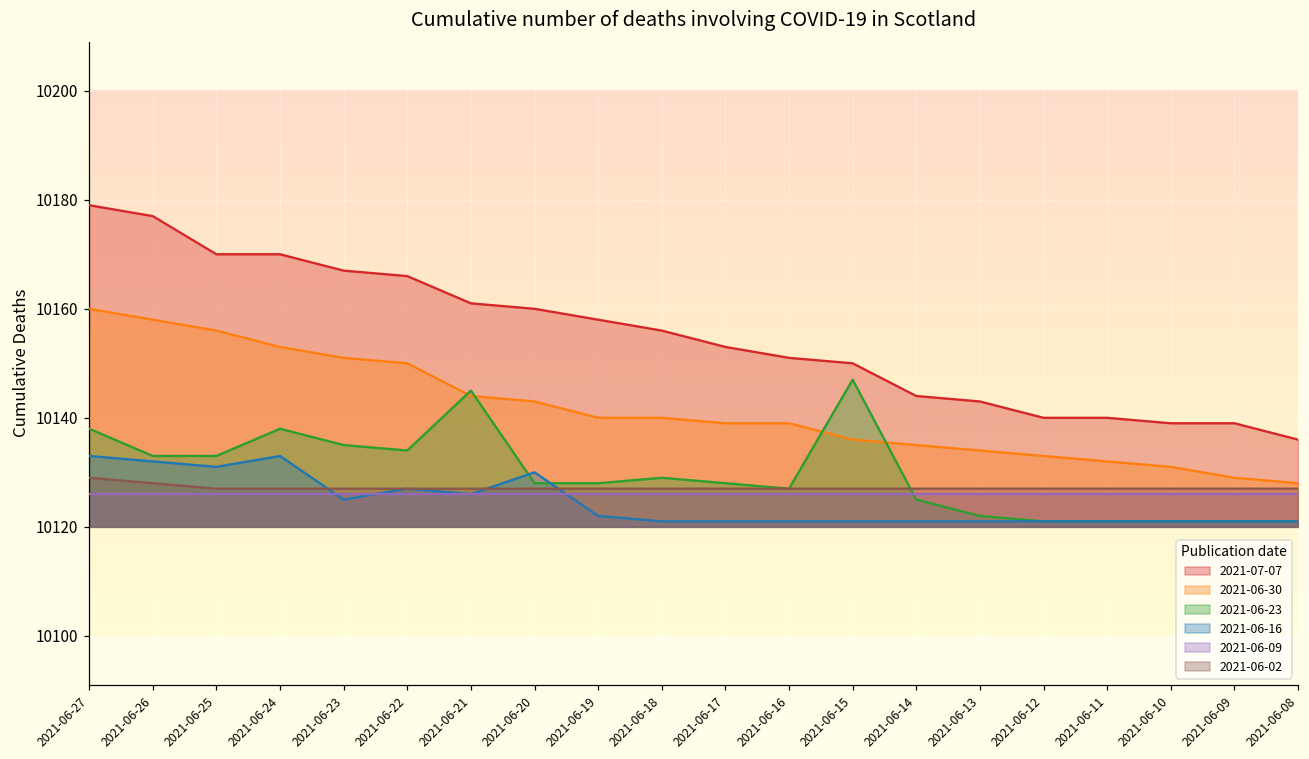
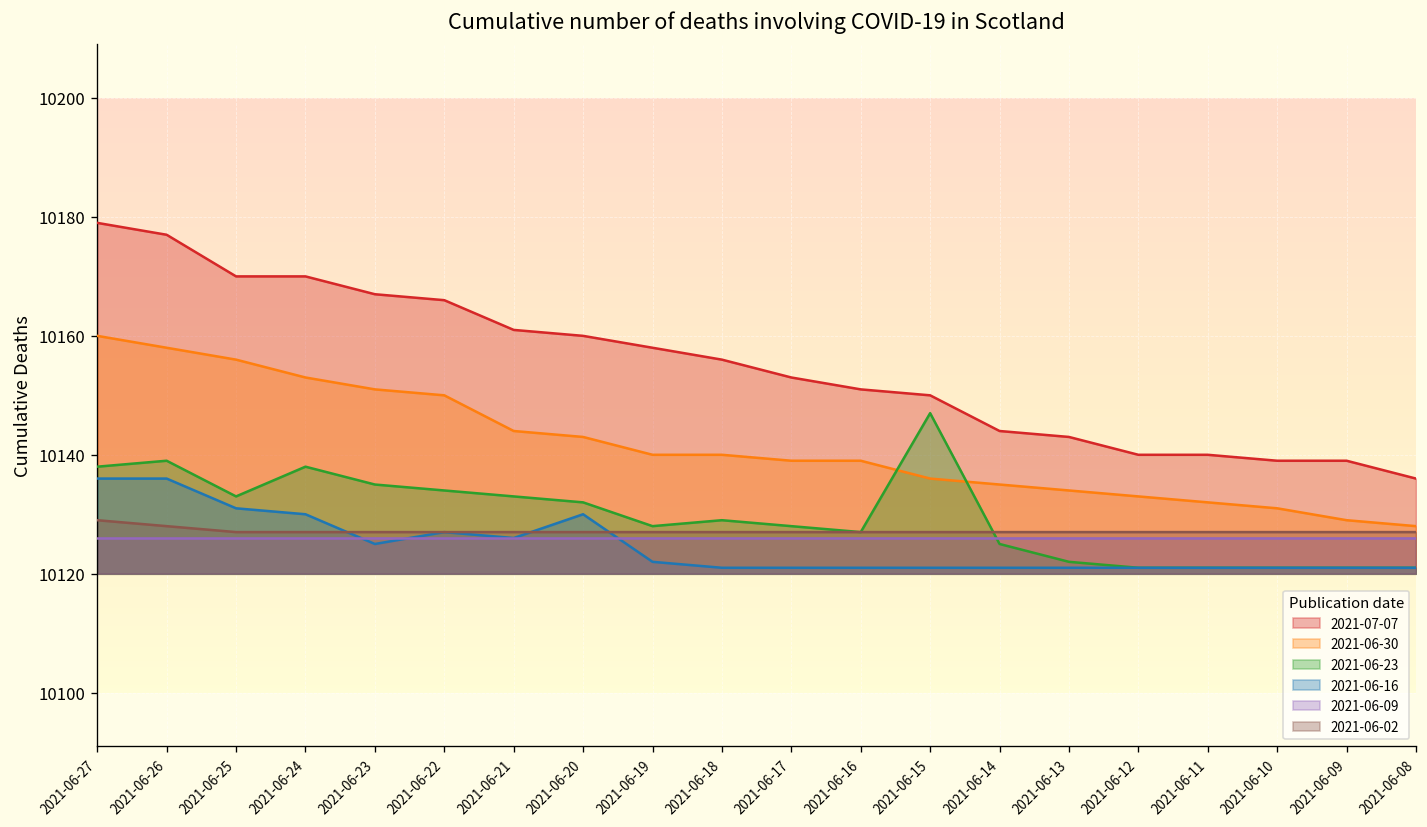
2021-06-16, 2021-06-27: 10133 -> 10136
2021-06-23, 2021-06-26: 10133 -> 10139
2021-06-16, 2021-06-26: 10132 -> 10136
2021-06-16, 2021-06-24: 10133 -> 10130
2021-06-23, 2021-06-21: 10145 -> 10133
2021-06-23, 2021-06-20: 10128 -> 10132
